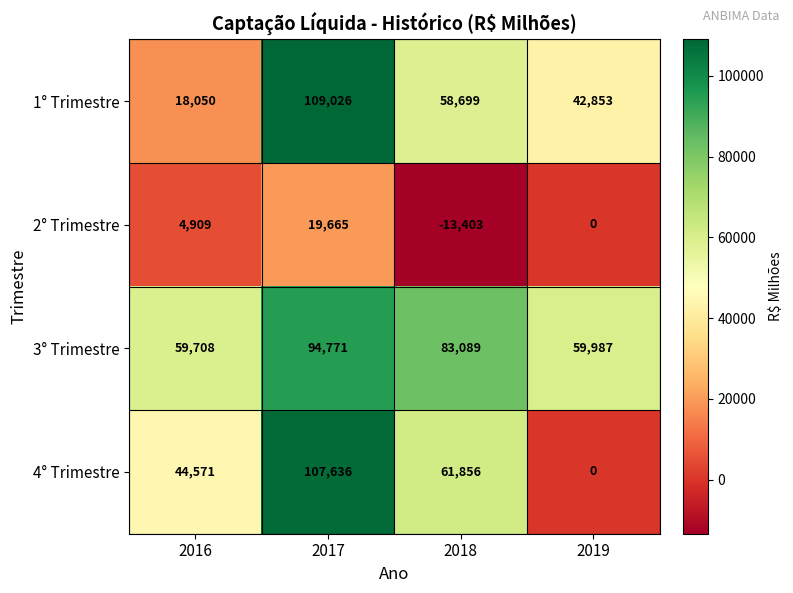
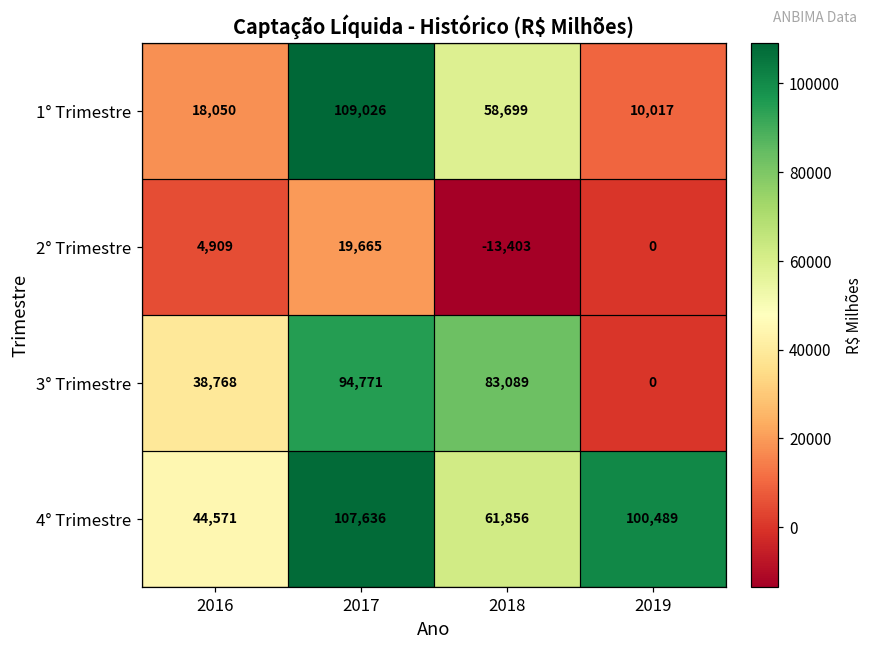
1° Trimestre, 2019: 42,853 -> 10,017
3° Trimestre, 2016: 59,708 -> 38,768
3° Trimestre, 2019: 59,987 -> 0
4° Trimestre, 2019: 0 -> 100,489
